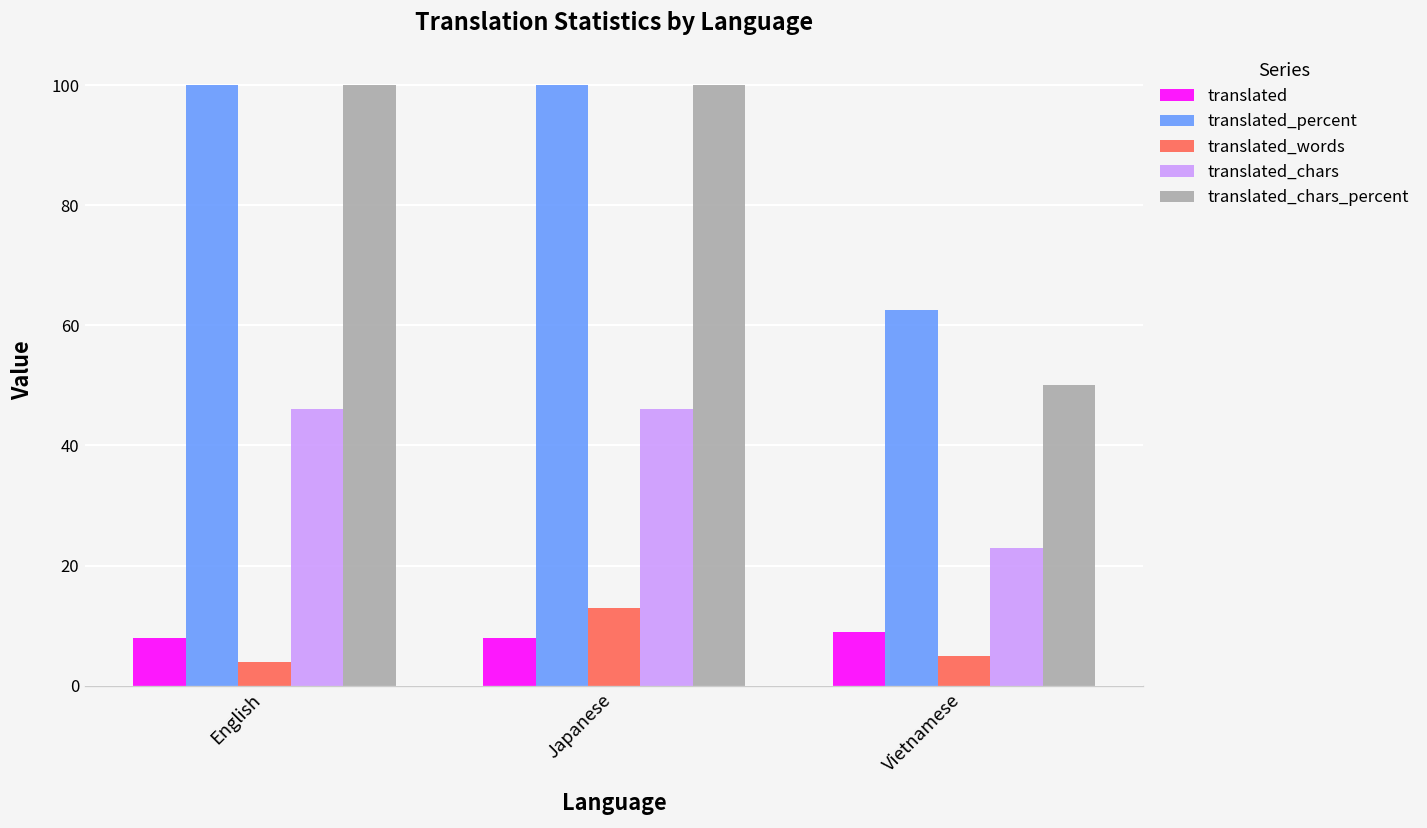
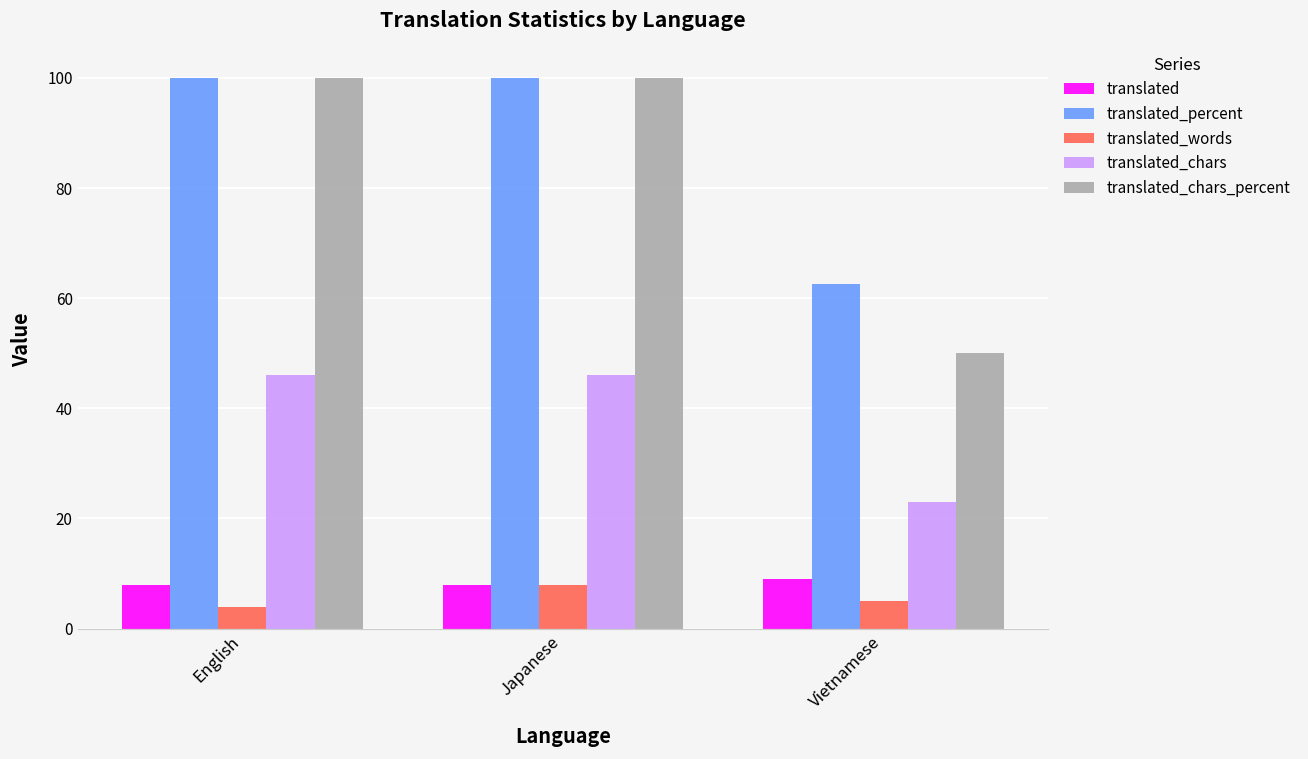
translated_words, Japanese: 13 -> 8
